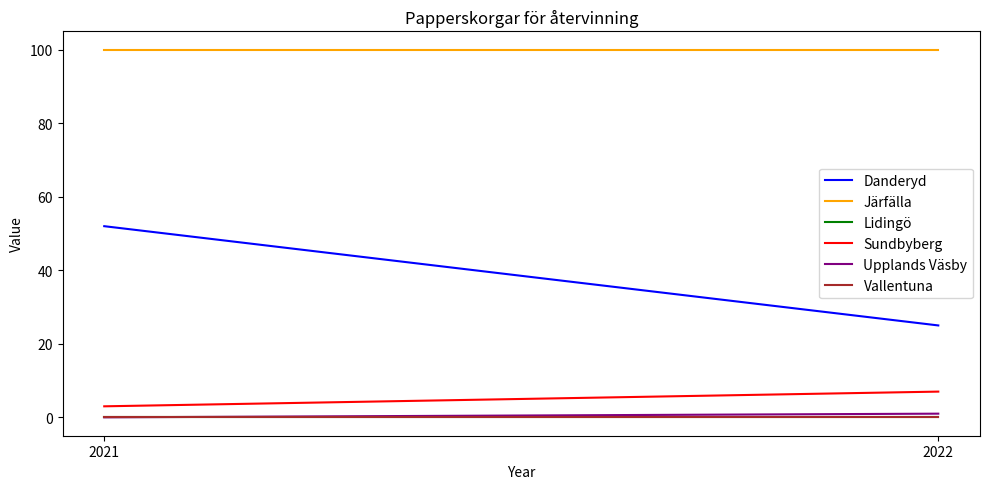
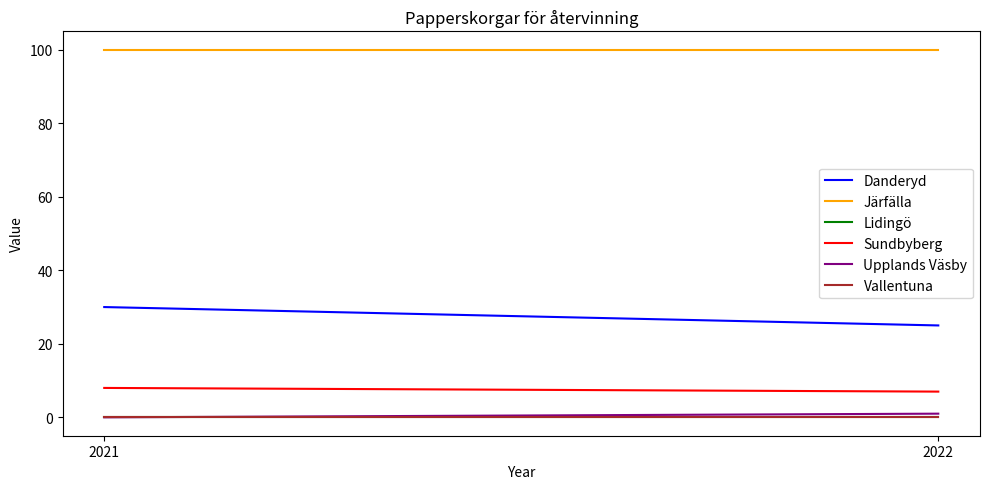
Danderyd, 2021: 52 -> 30
Sundbyberg, 2021: 3 -> 8
